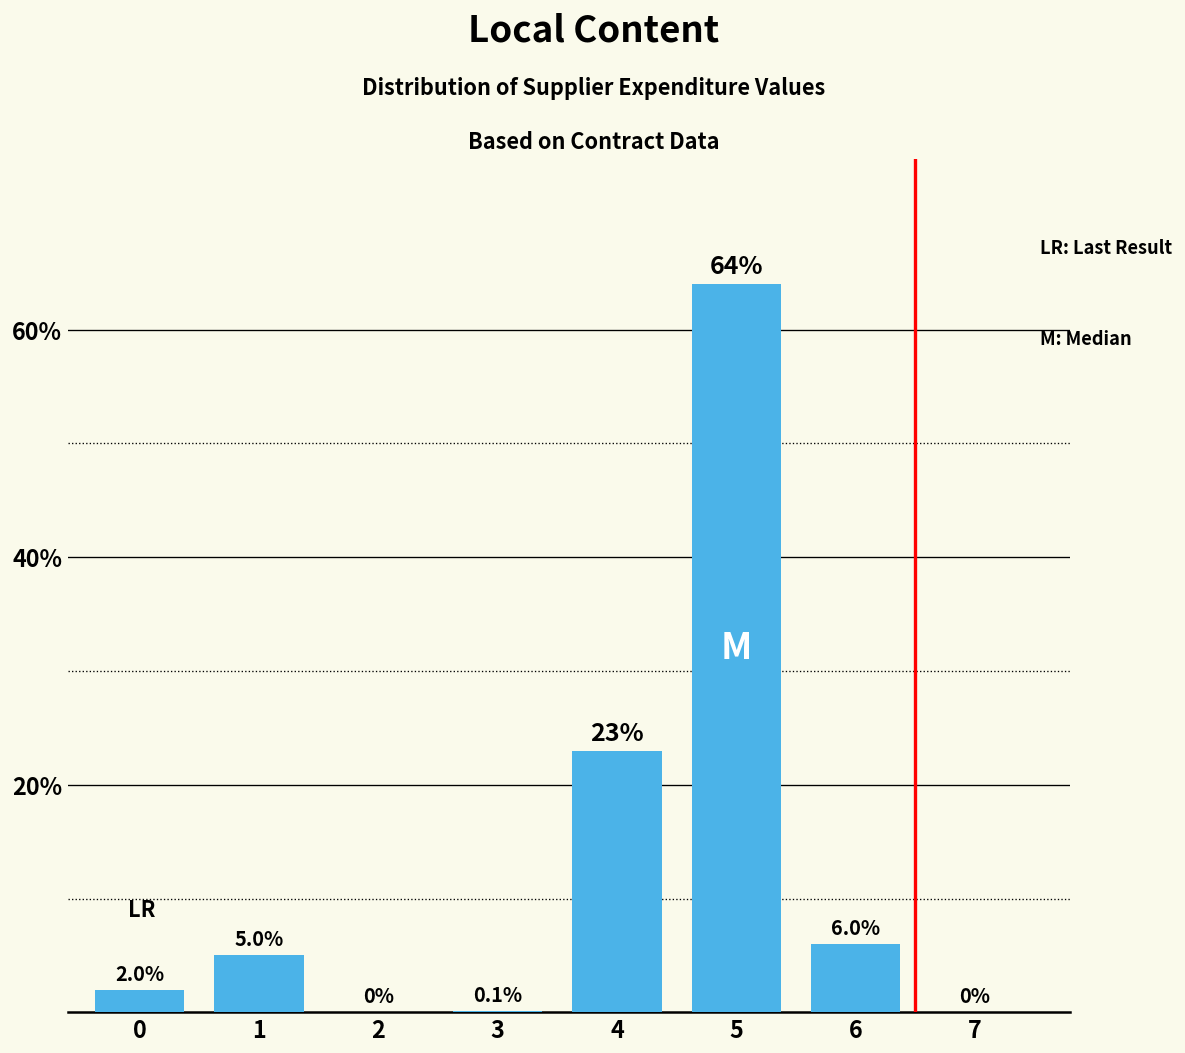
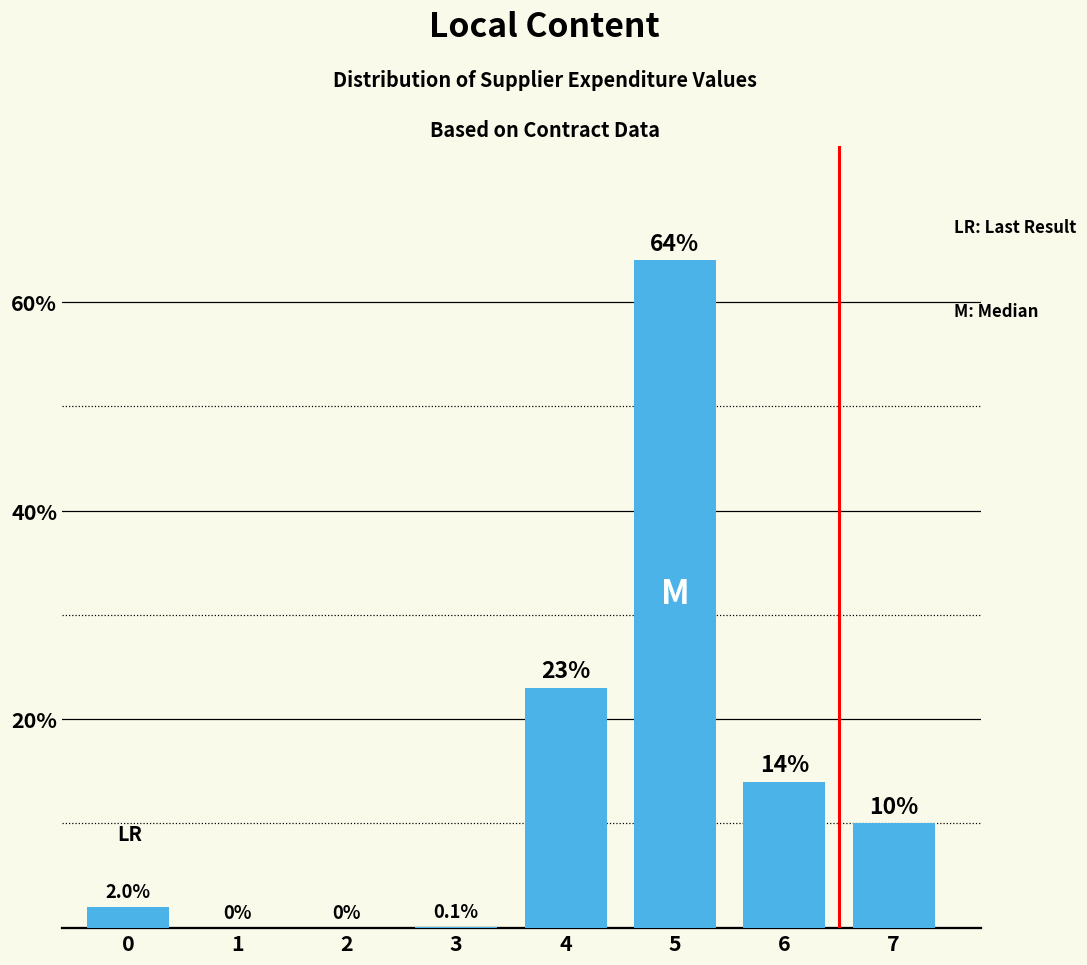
1: 5.0% -> 0%
6: 6.0% -> 14%
7: 0% -> 10%
